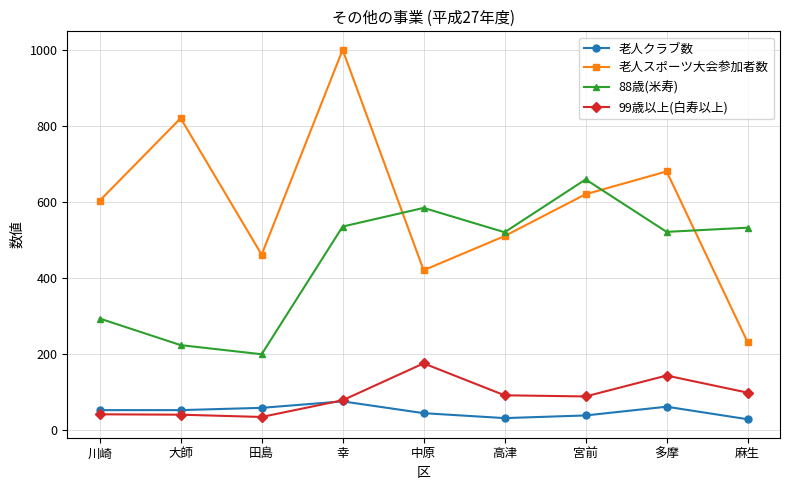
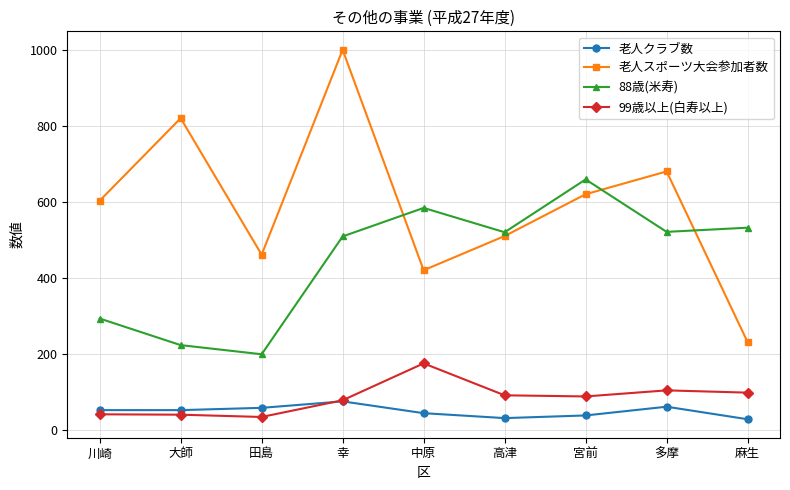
88歳(米寿), 幸: 540 -> 510
99歳以上(白寿以上), 多摩: 140 -> 100
